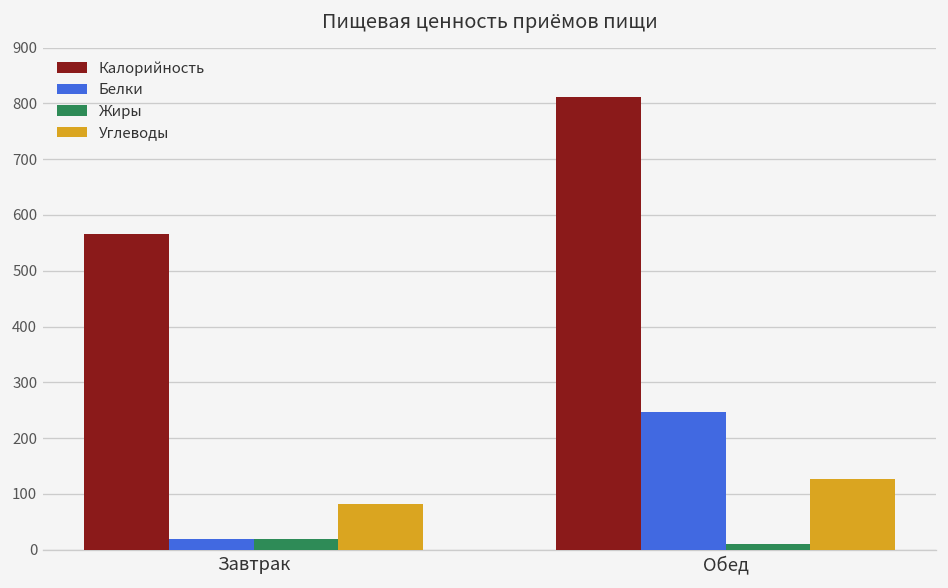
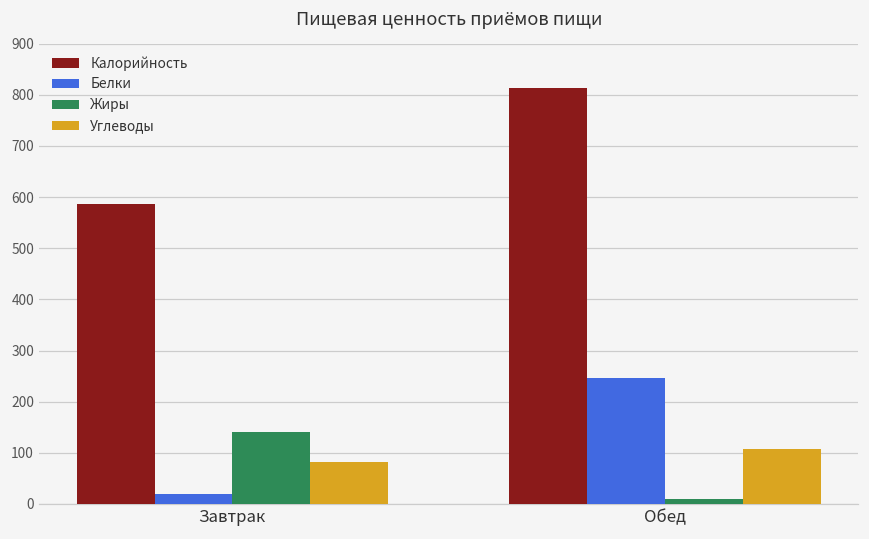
Калорийность, Завтрак: 570 -> 590
Жиры, Завтрак: 20 -> 140
Углеводы, Обед: 130 -> 110
